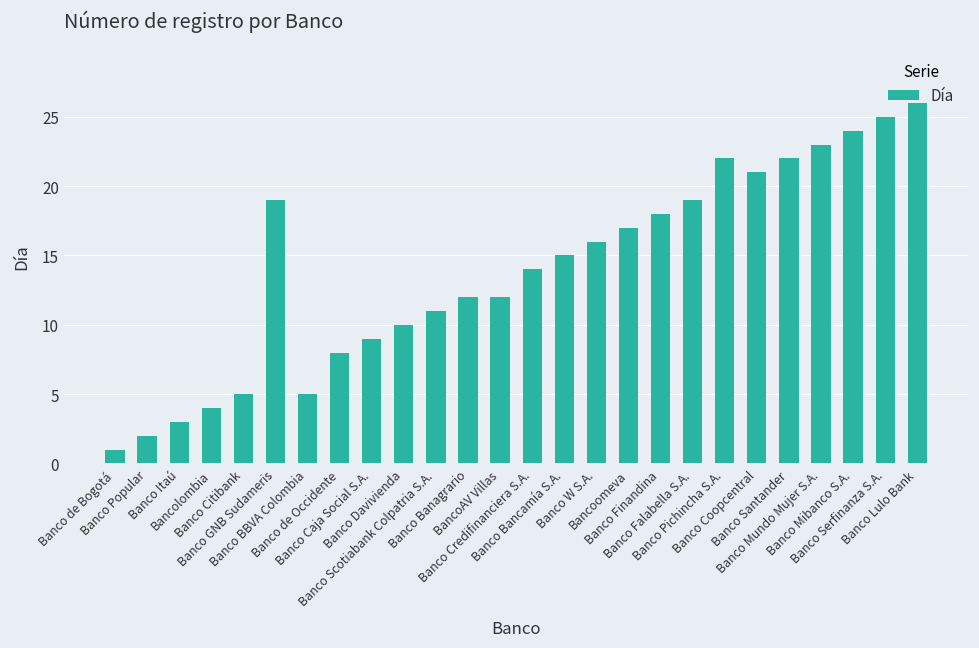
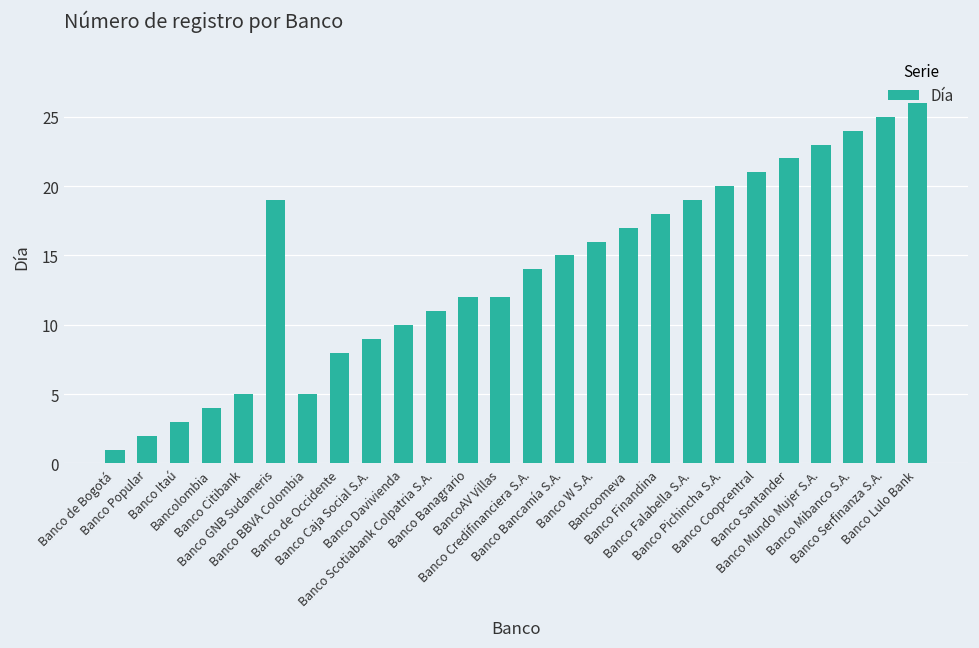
Banco Pichincha S.A.: 22 -> 20
